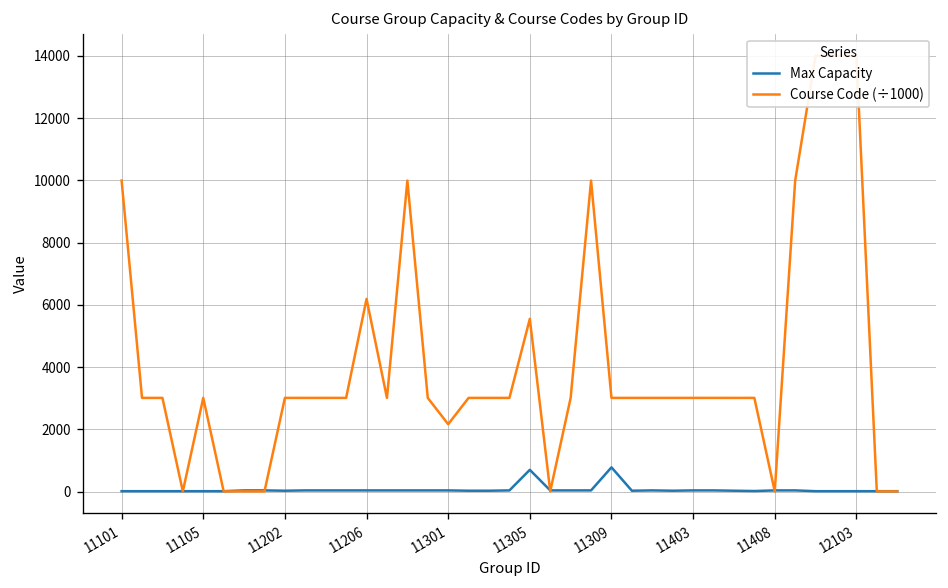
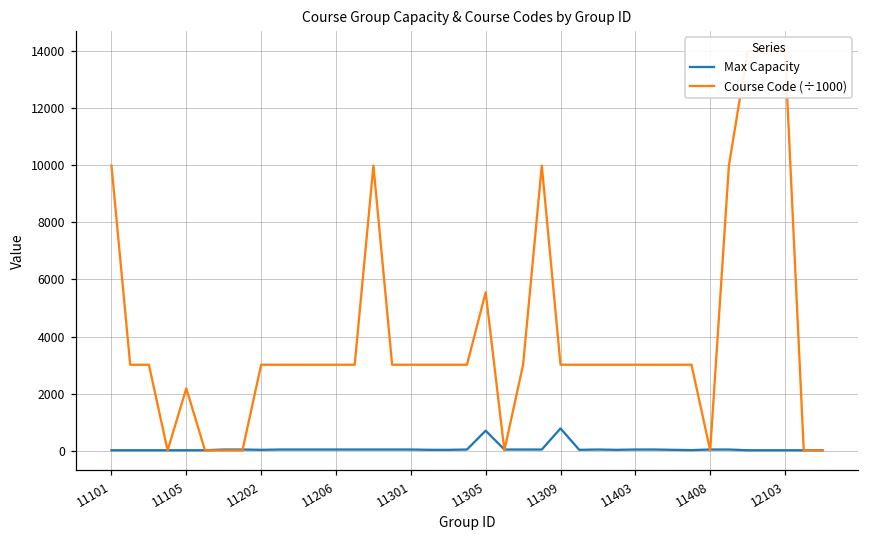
Course Code (÷1000), 11105: 3000 -> 2200
Course Code (÷1000), 11206: 6200 -> 3000
Course Code (÷1000), 11301: 2200 -> 3000
